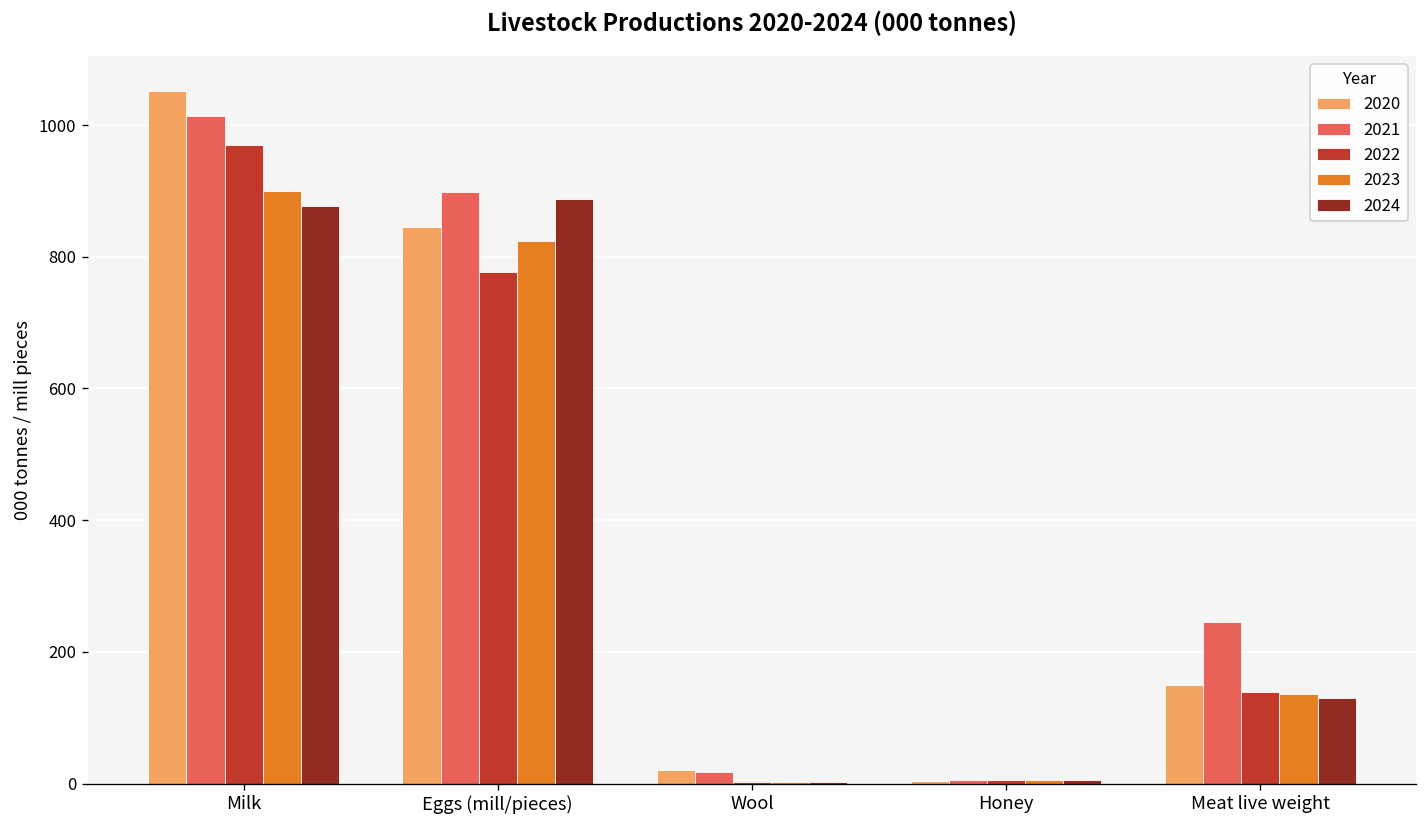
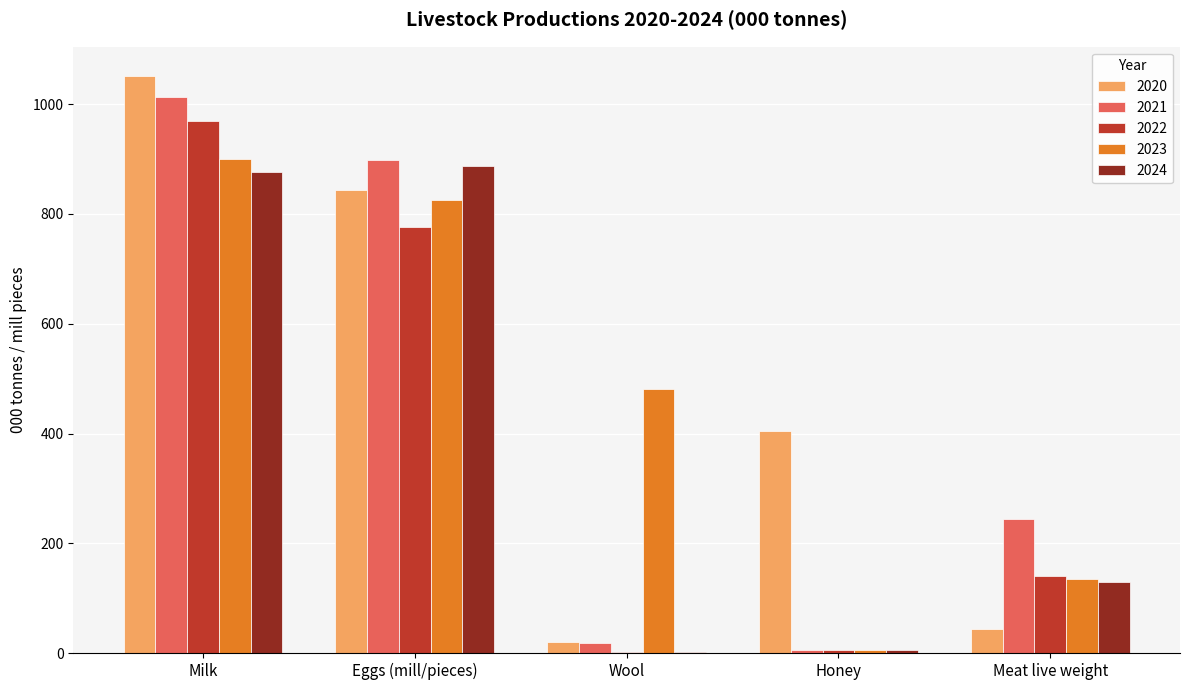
2023, Wool: 0 -> 480
2020, Honey: 0 -> 400
2020, Meat live weight: 150 -> 40
